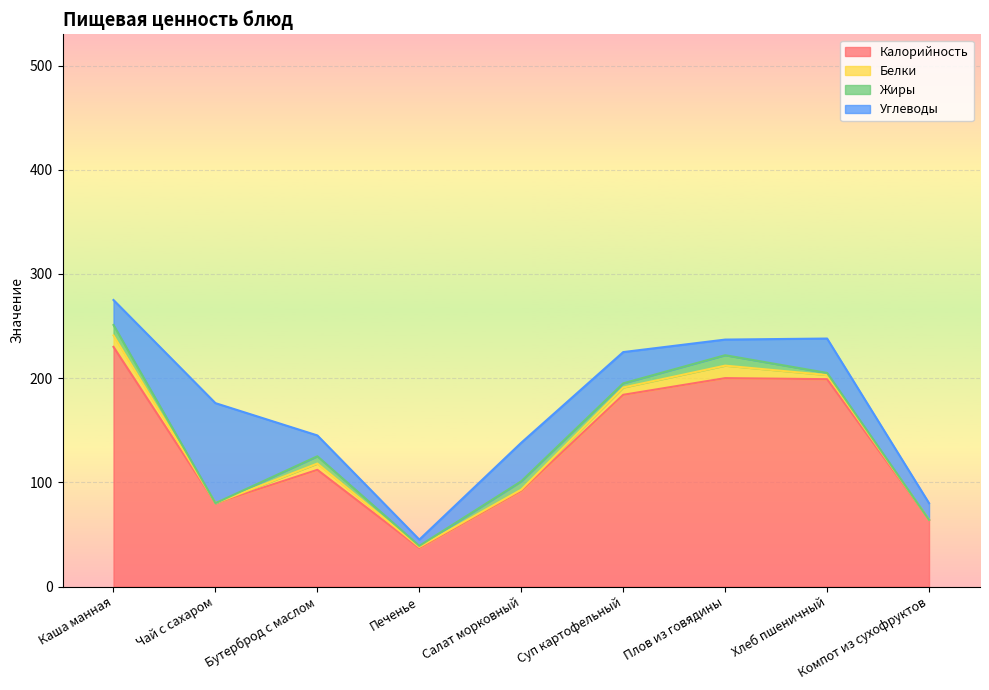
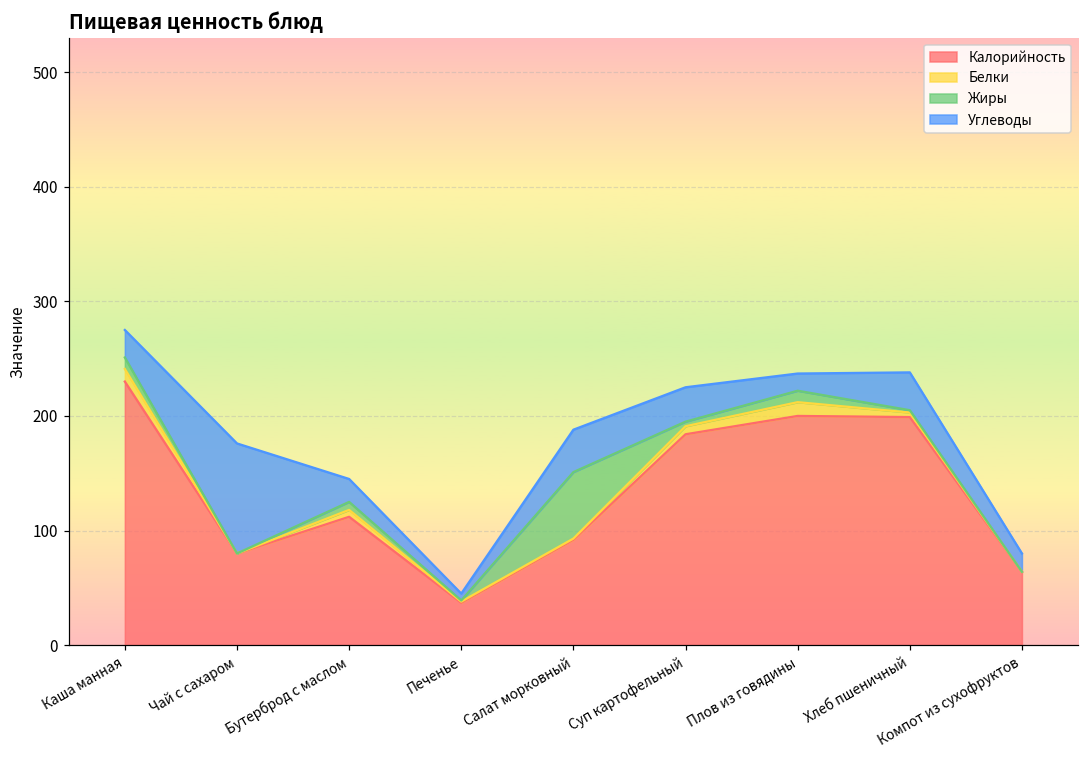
Жиры, Салат морковный: 8 -> 58
